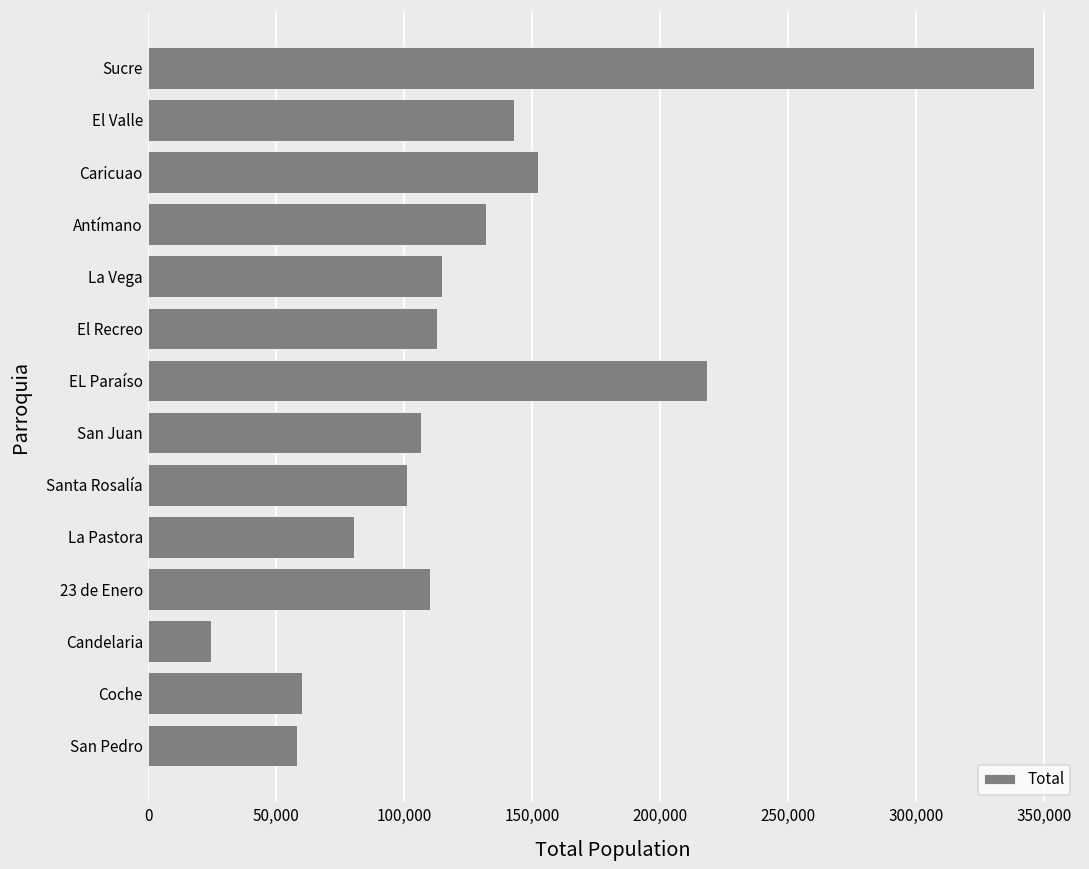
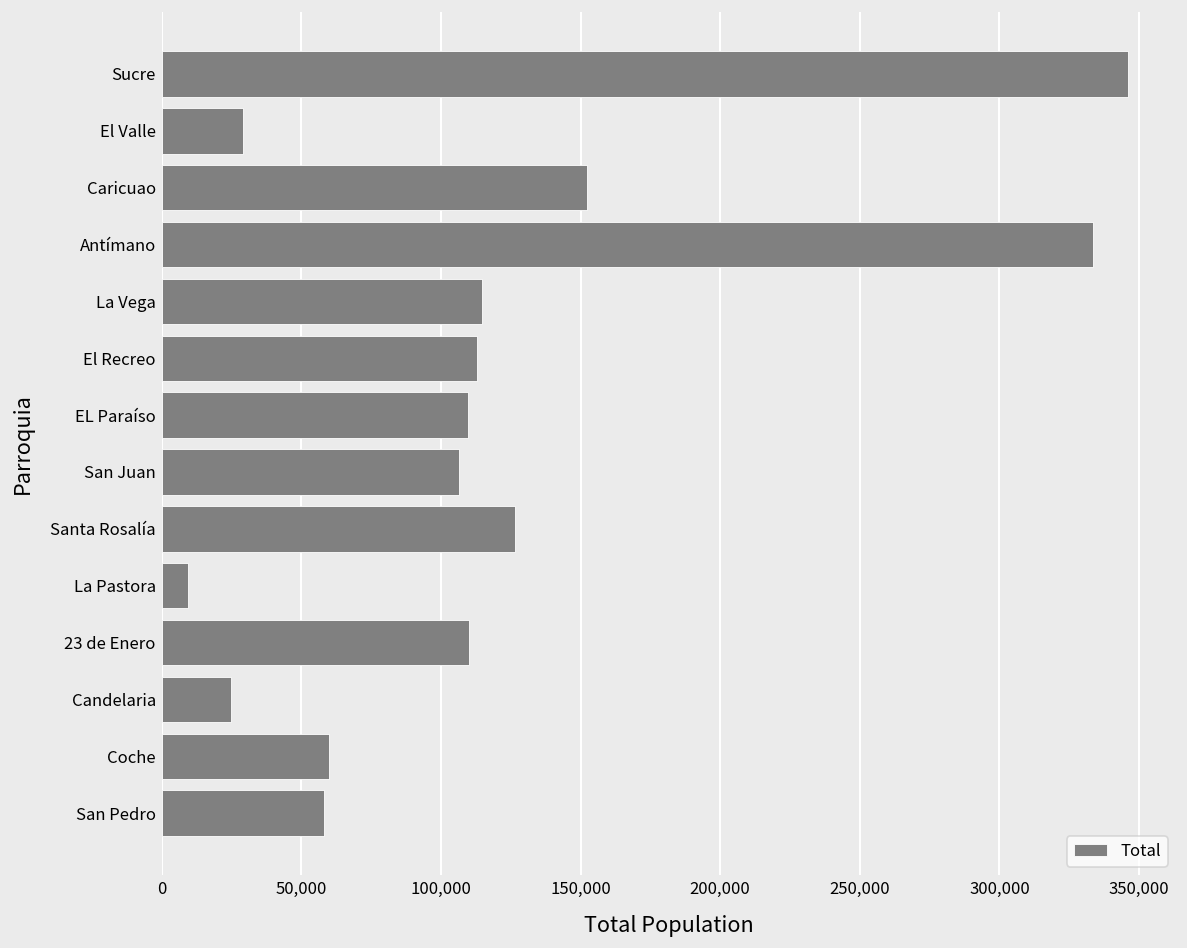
El Valle: 143,000 -> 29,000
Antímano: 132,000 -> 334,000
EL Paraíso: 218,000 -> 110,000
Santa Rosalía: 101,000 -> 126,000
La Pastora: 80,000 -> 10,000
